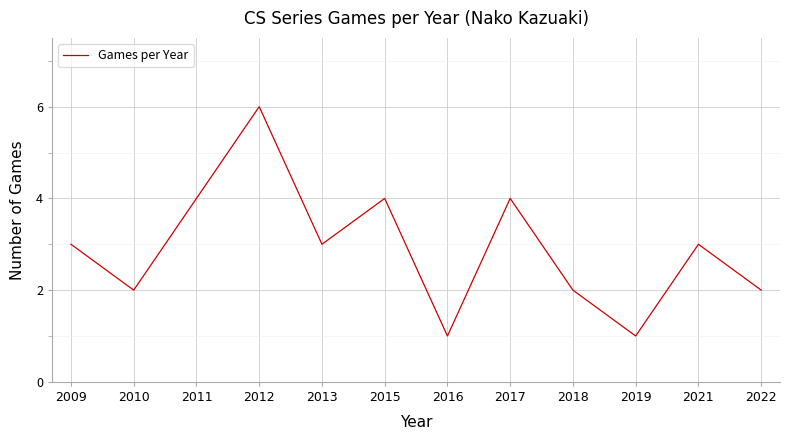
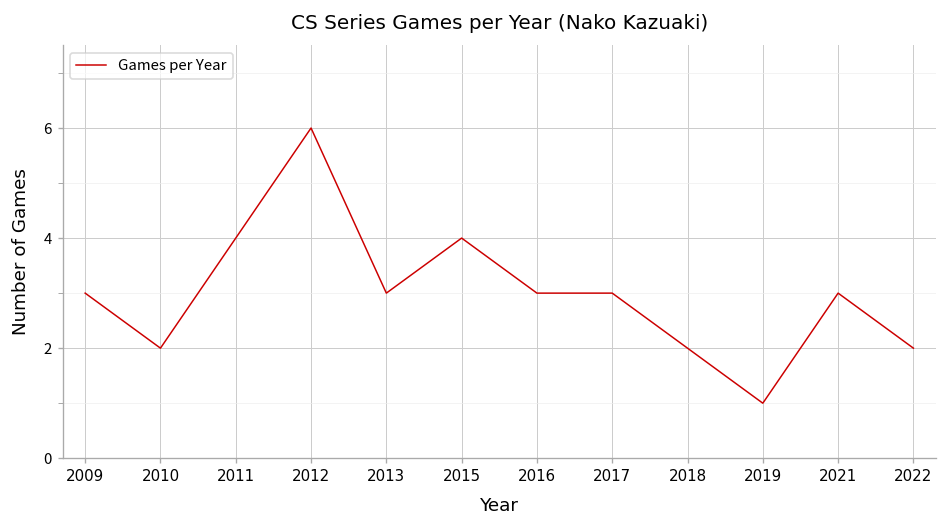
2016: 1 -> 3
2017: 4 -> 3
